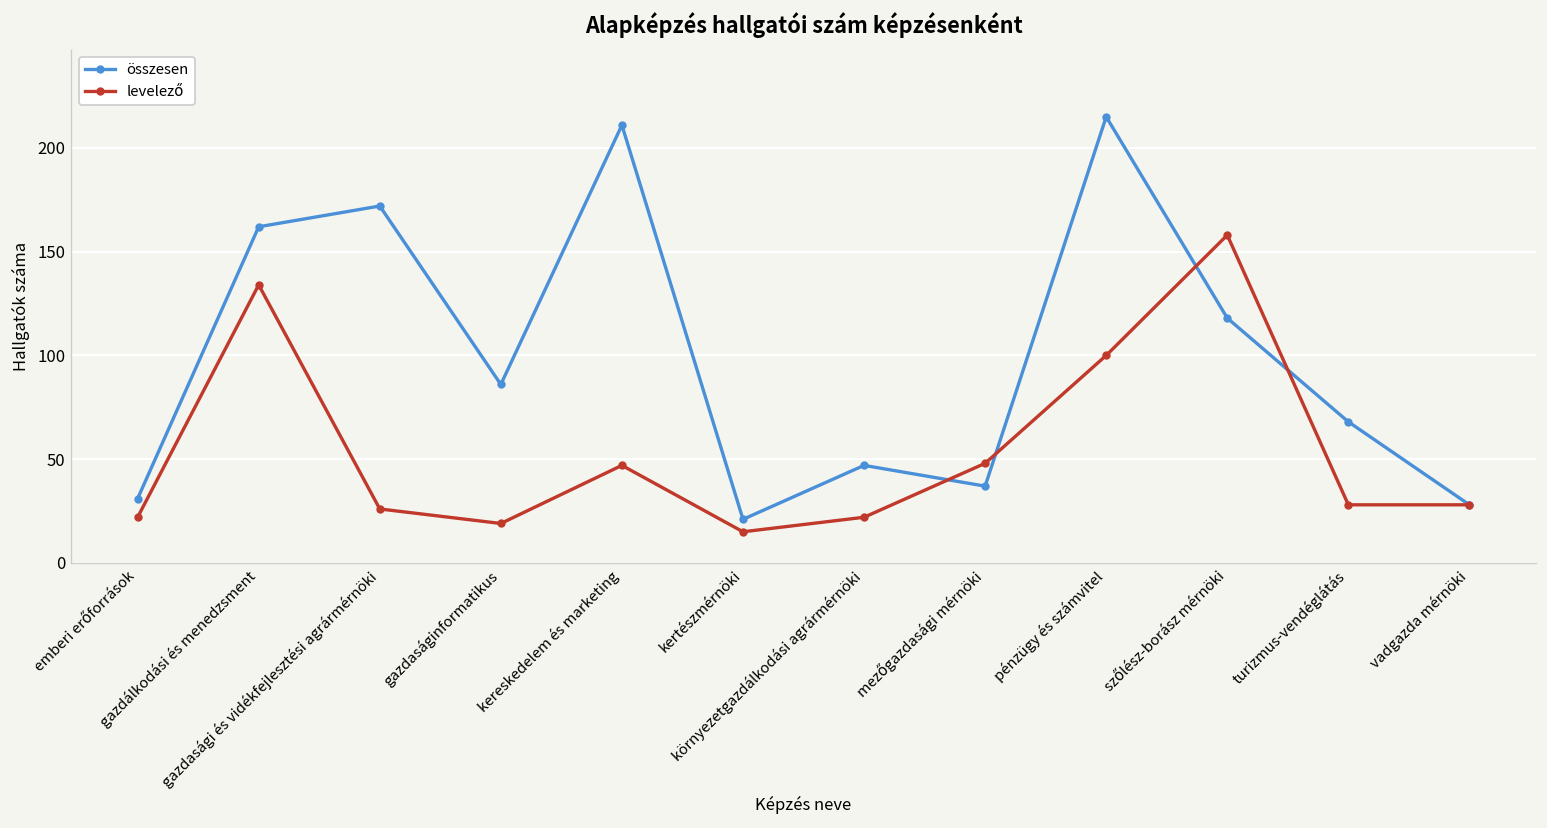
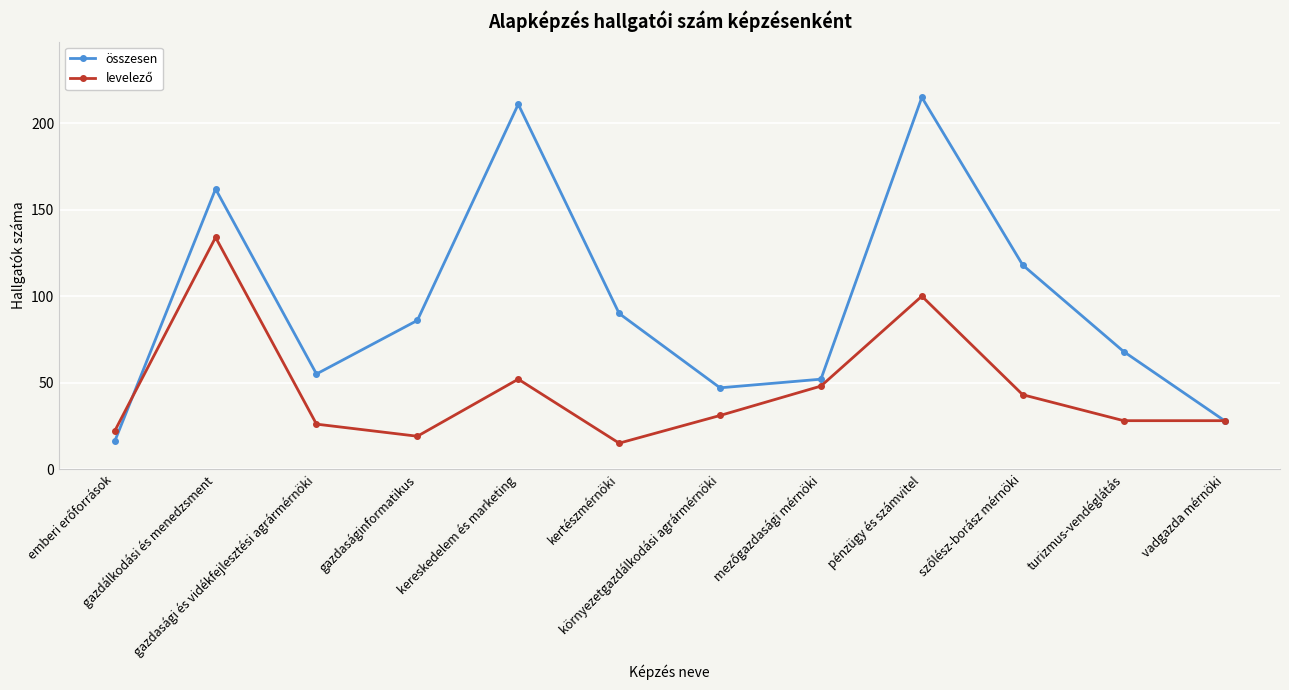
összesen, emberi erőforrások: 31 -> 16
összesen, gazdasági és vidékfejlesztési agrármérnöki: 172 -> 55
levelező, kereskedelem és marketing: 47 -> 52
összesen, kertészmérnöki: 21 -> 90
levelező, környezetgazdálkodási agrármérnöki: 22 -> 31
összesen, mezőgazdasági mérnöki: 37 -> 52
levelező, szőlész-borász mérnöki: 158 -> 43
